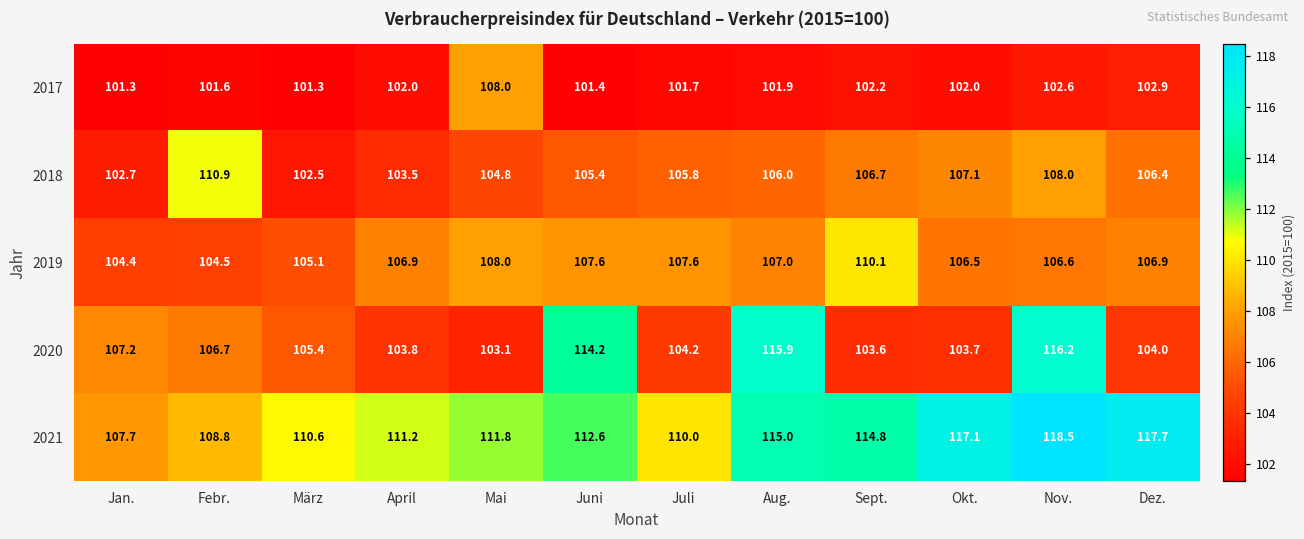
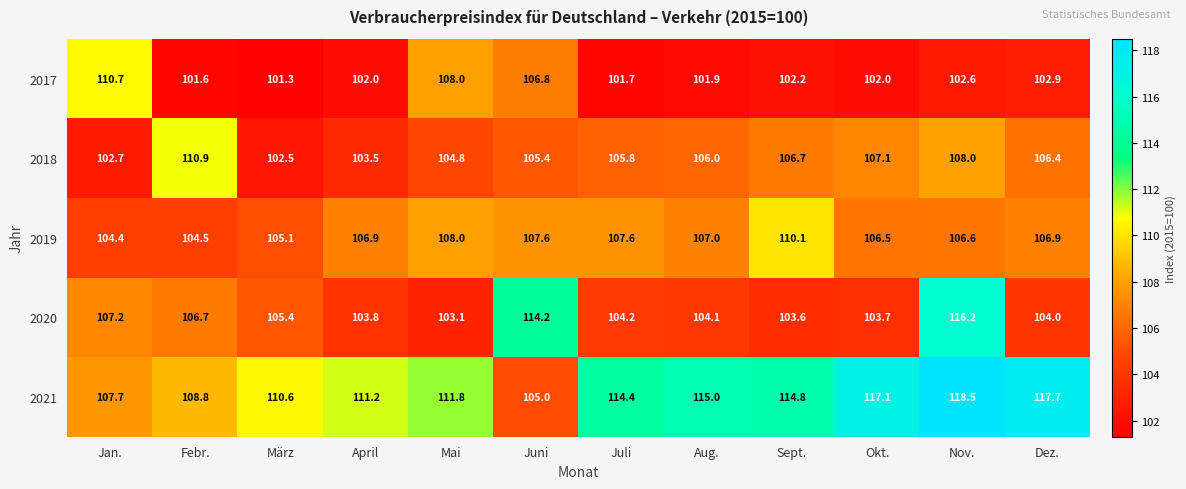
2017, Jan.: 101.3 -> 110.7
2017, Juni: 101.4 -> 106.8
2020, Aug.: 115.9 -> 104.1
2021, Juni: 112.6 -> 105.0
2021, Juli: 110.0 -> 114.4
